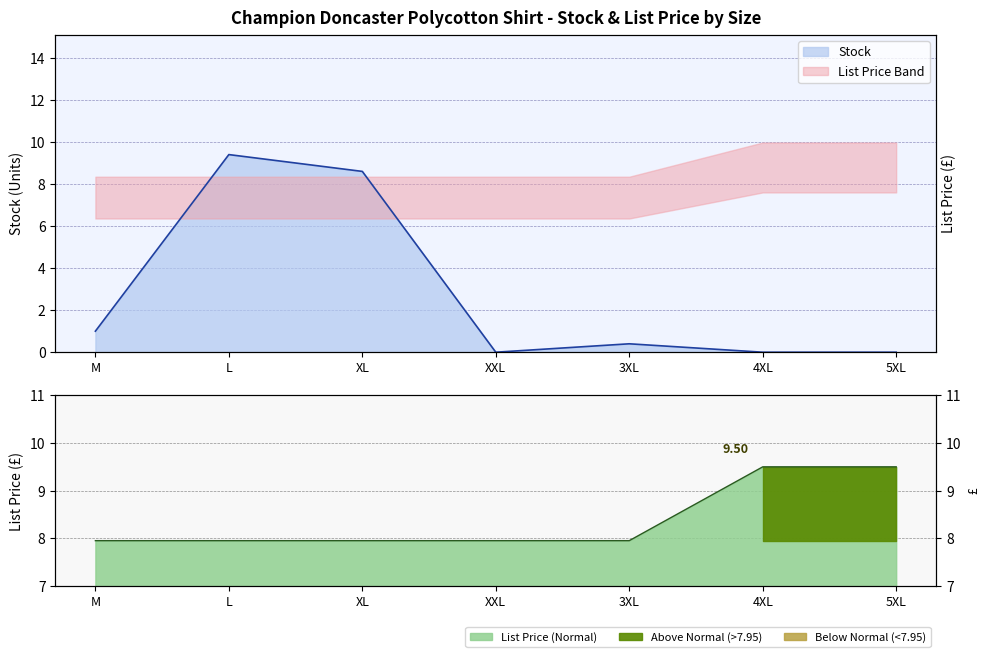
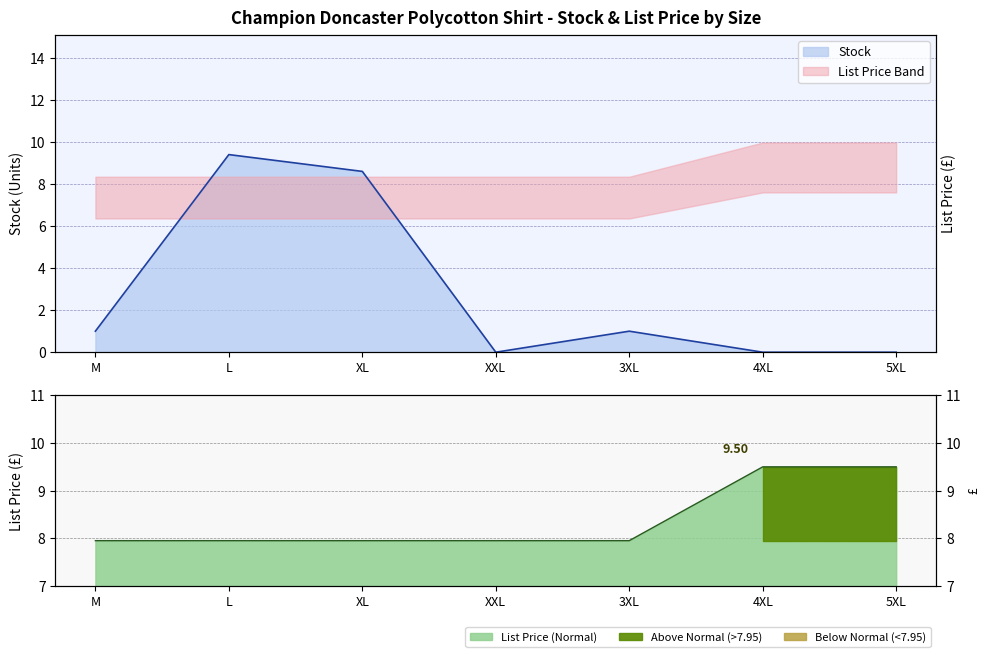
Champion Doncaster Polycotton Shirt - Stock & List Price by Size, Stock, 3XL: 0.4 -> 1.0
